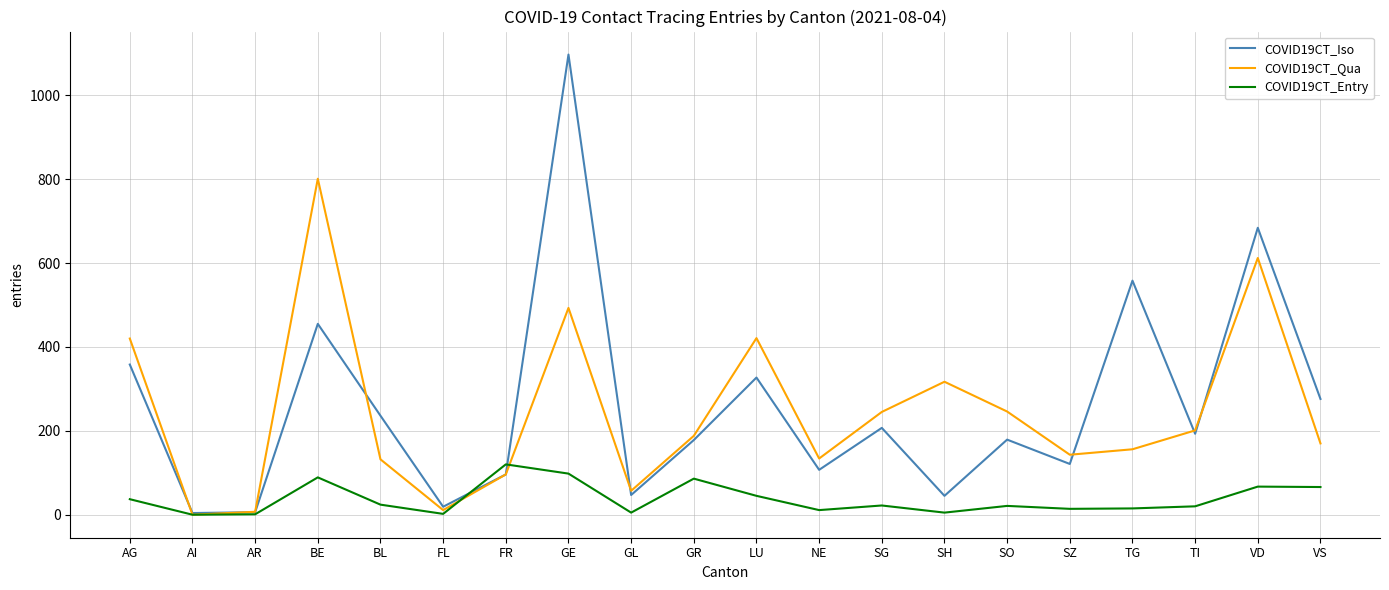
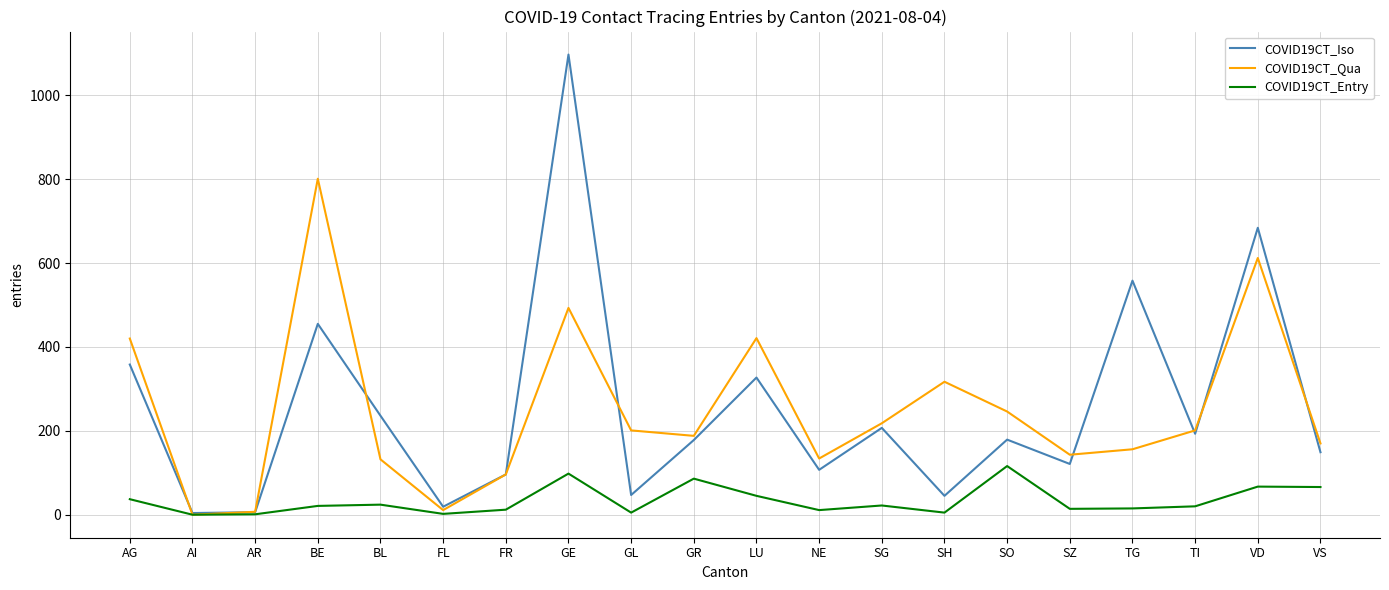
COVID19CT_Entry, BE: 90 -> 20
COVID19CT_Entry, FR: 120 -> 10
COVID19CT_Qua, GL: 60 -> 200
COVID19CT_Qua, SG: 250 -> 220
COVID19CT_Entry, SO: 20 -> 120
COVID19CT_Iso, VS: 280 -> 150
